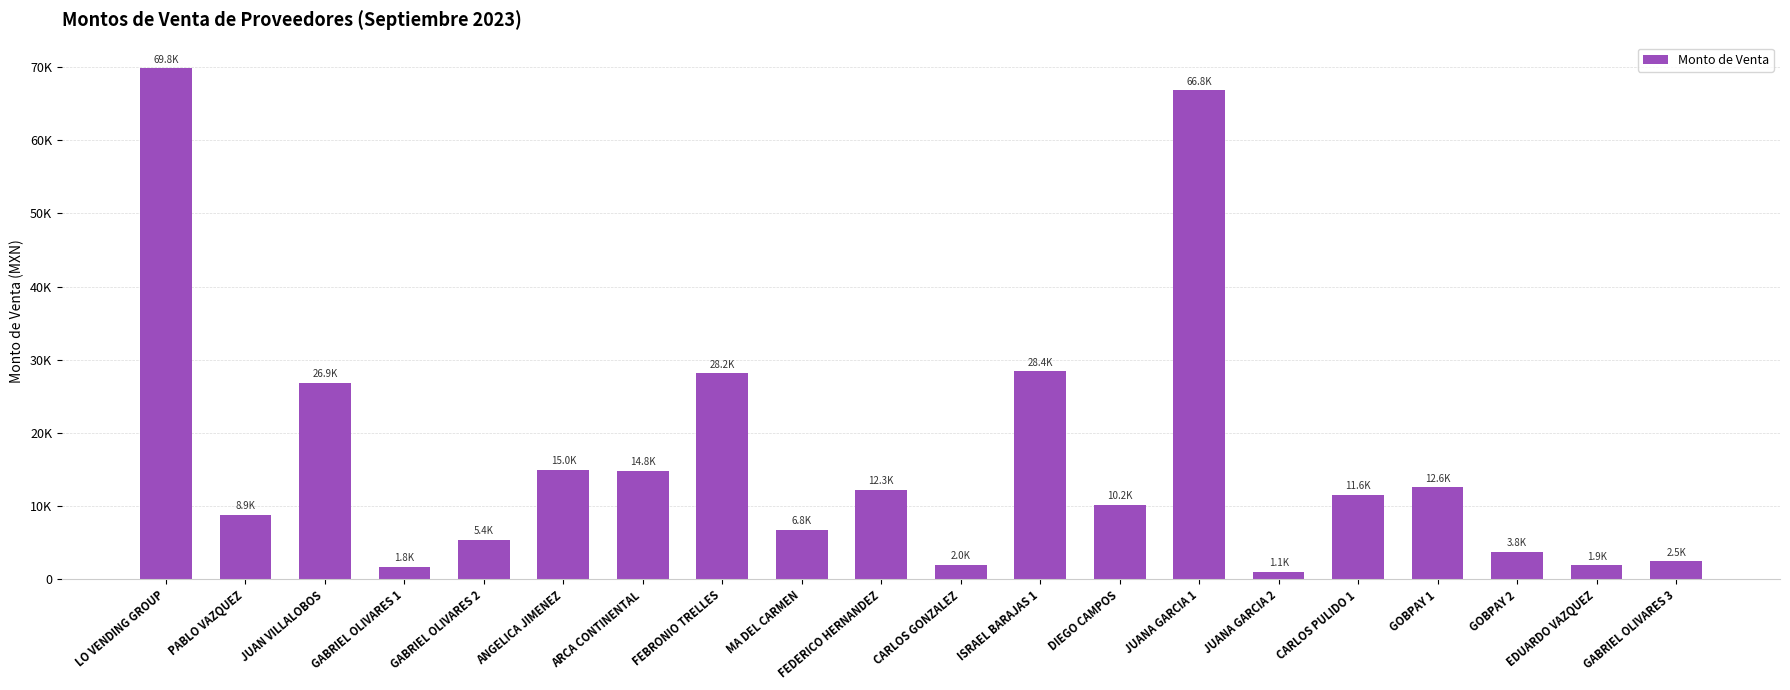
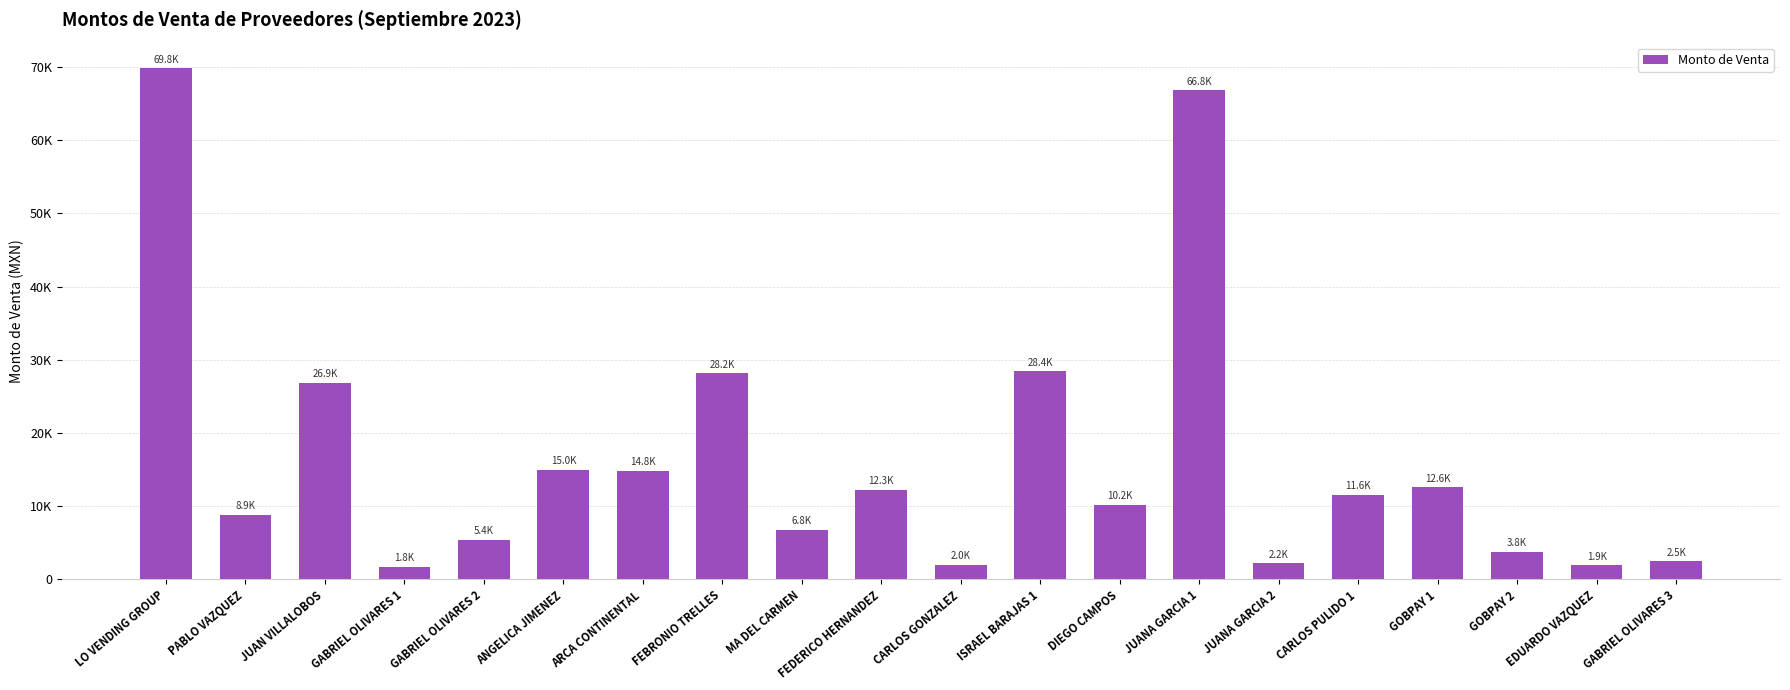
JUANA GARCIA 2: 1.1K -> 2.2K
